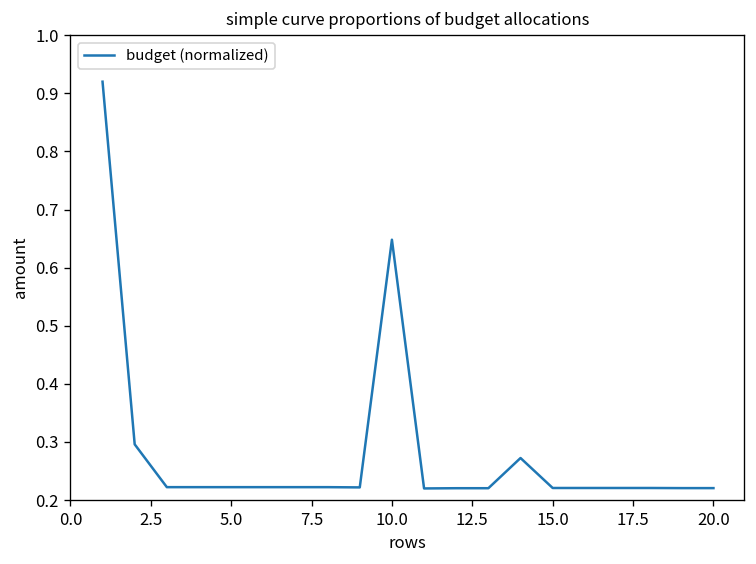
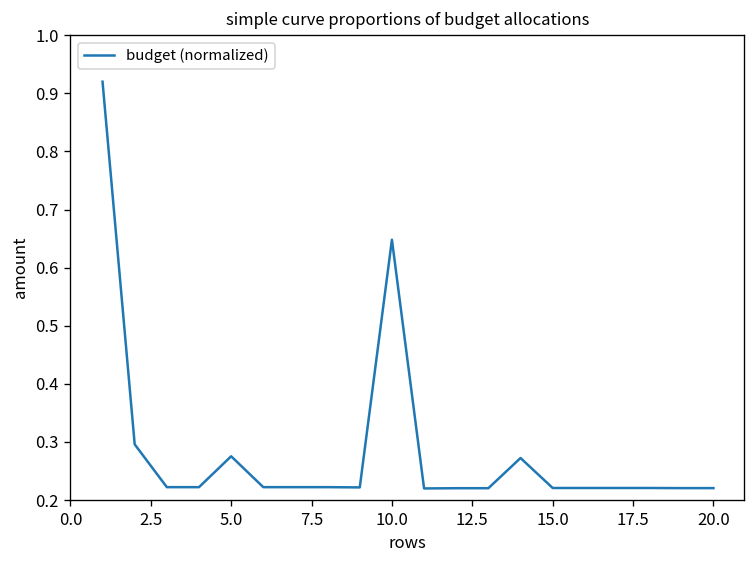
5.0: 0.22 -> 0.28
